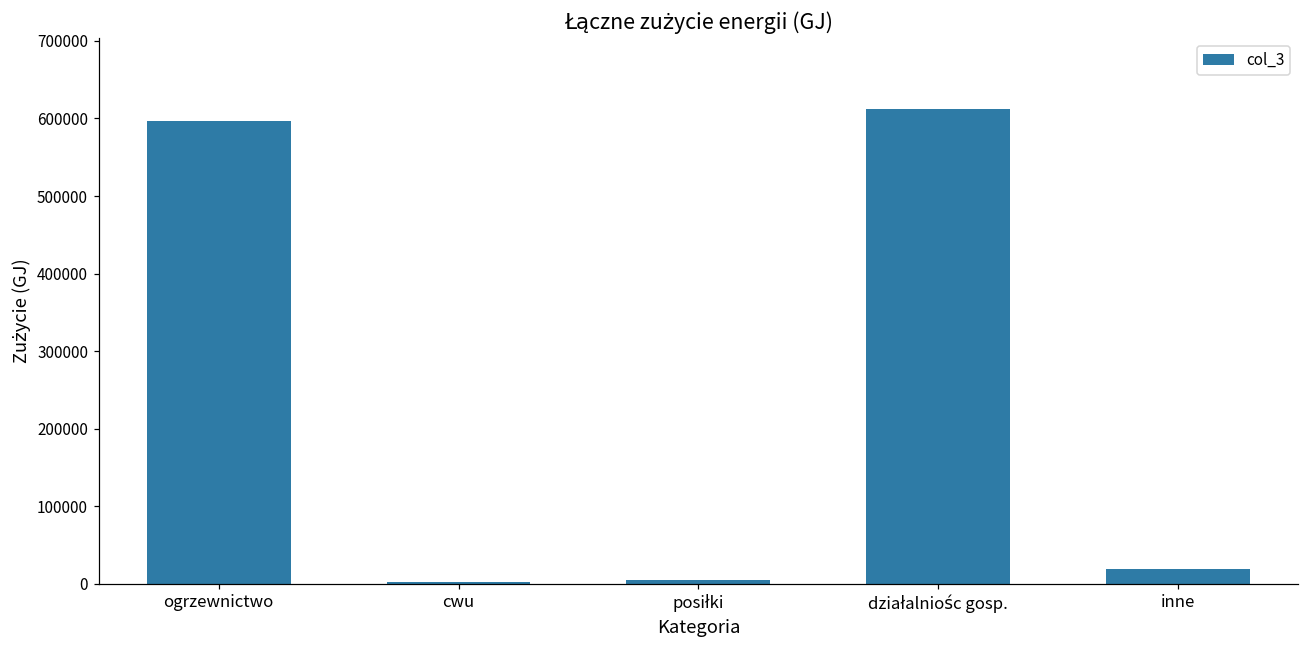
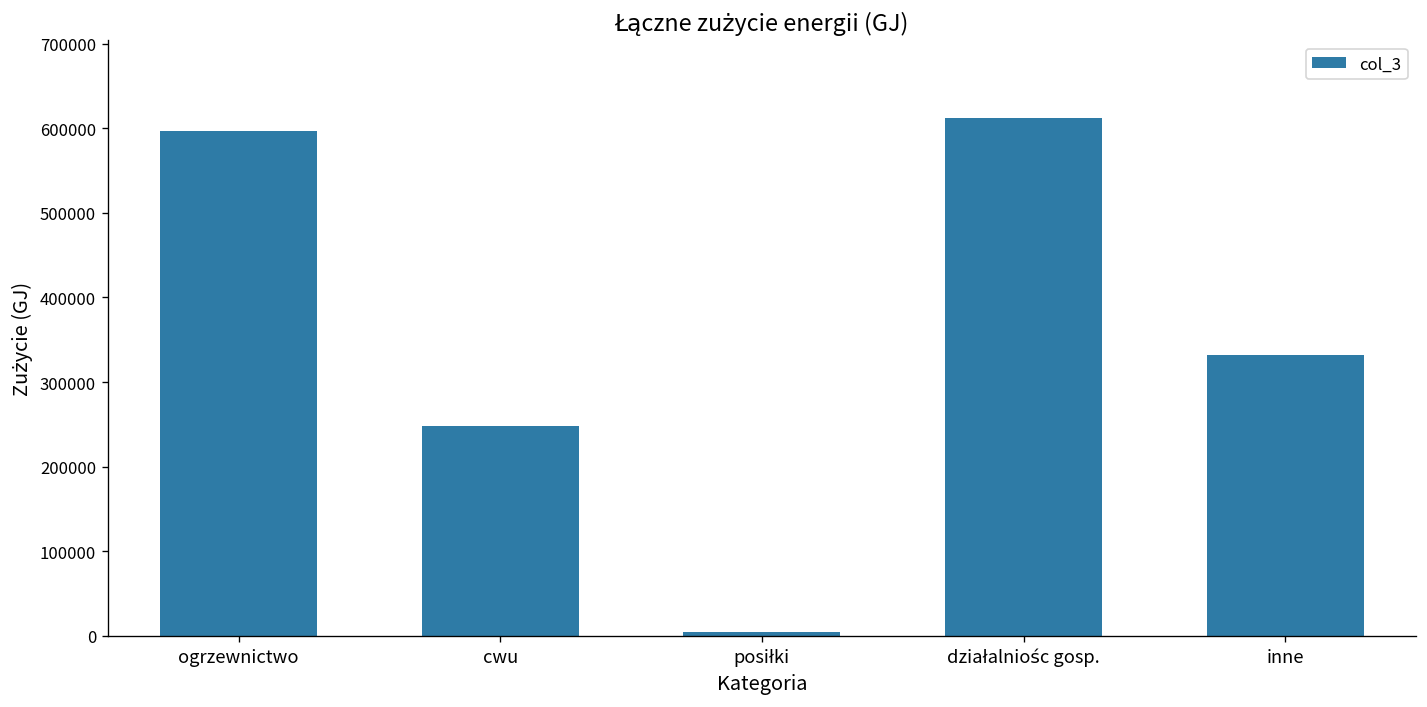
cwu: 0 -> 250000
inne: 20000 -> 330000
